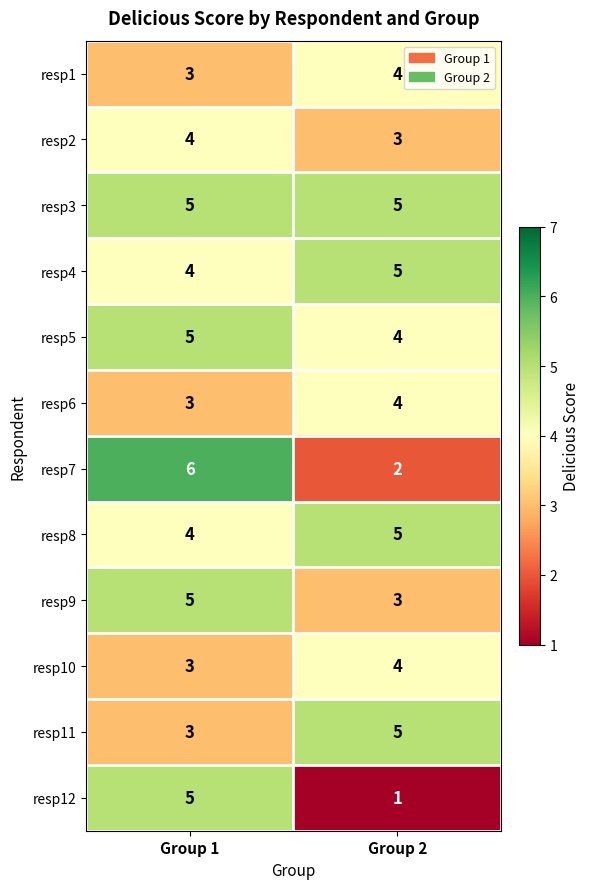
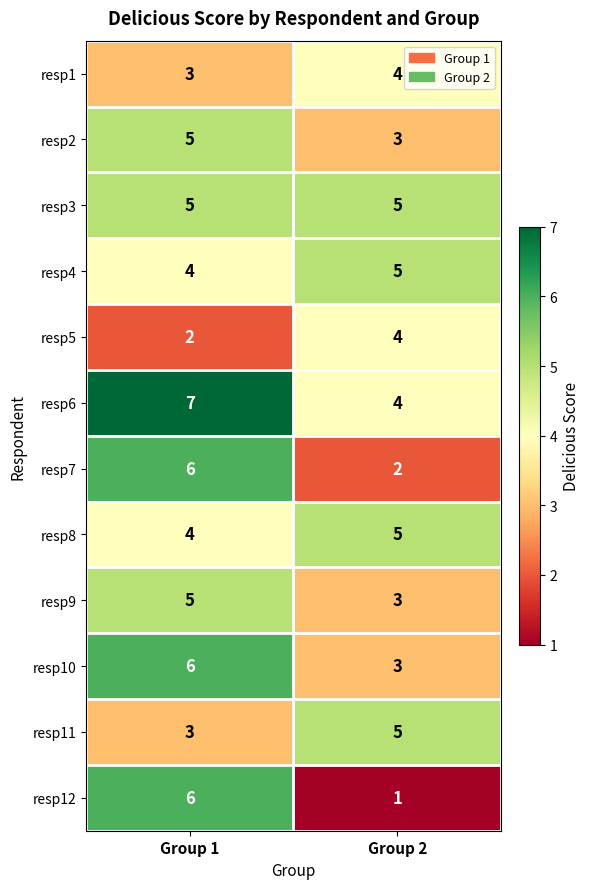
resp2, Group 1: 4 -> 5
resp5, Group 1: 5 -> 2
resp6, Group 1: 3 -> 7
resp10, Group 1: 3 -> 6
resp10, Group 2: 4 -> 3
resp12, Group 1: 5 -> 6
